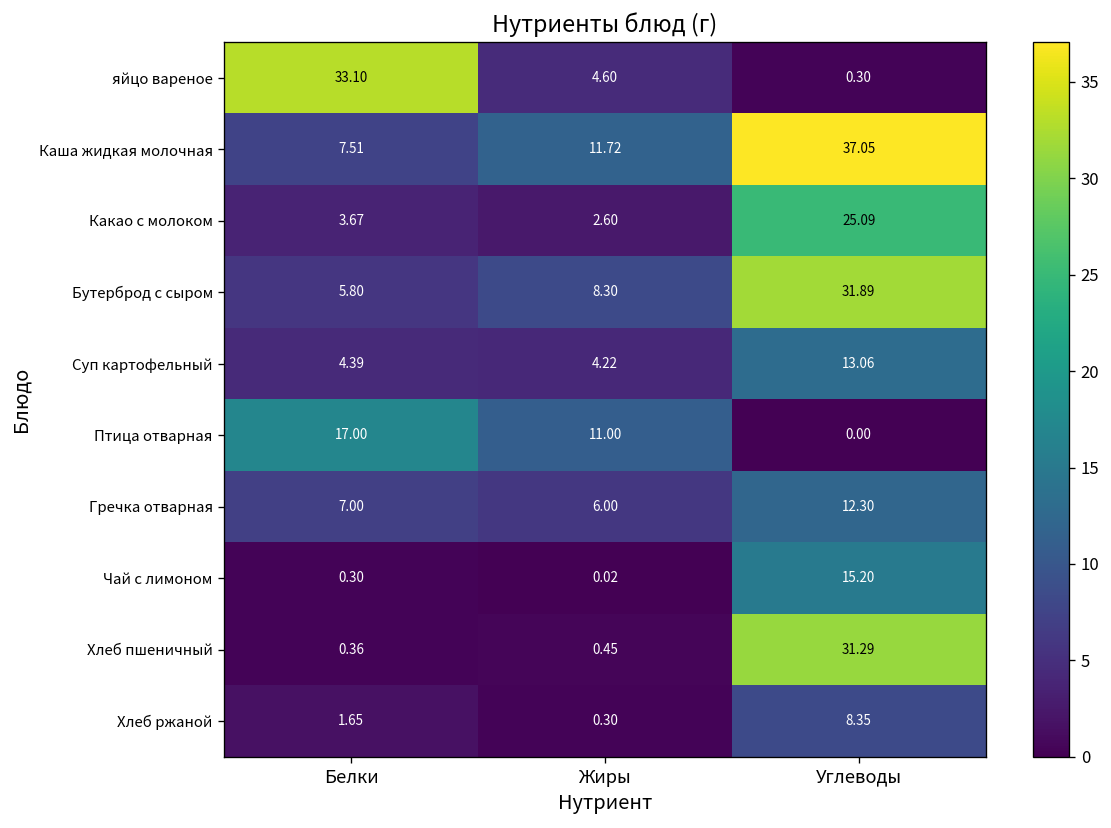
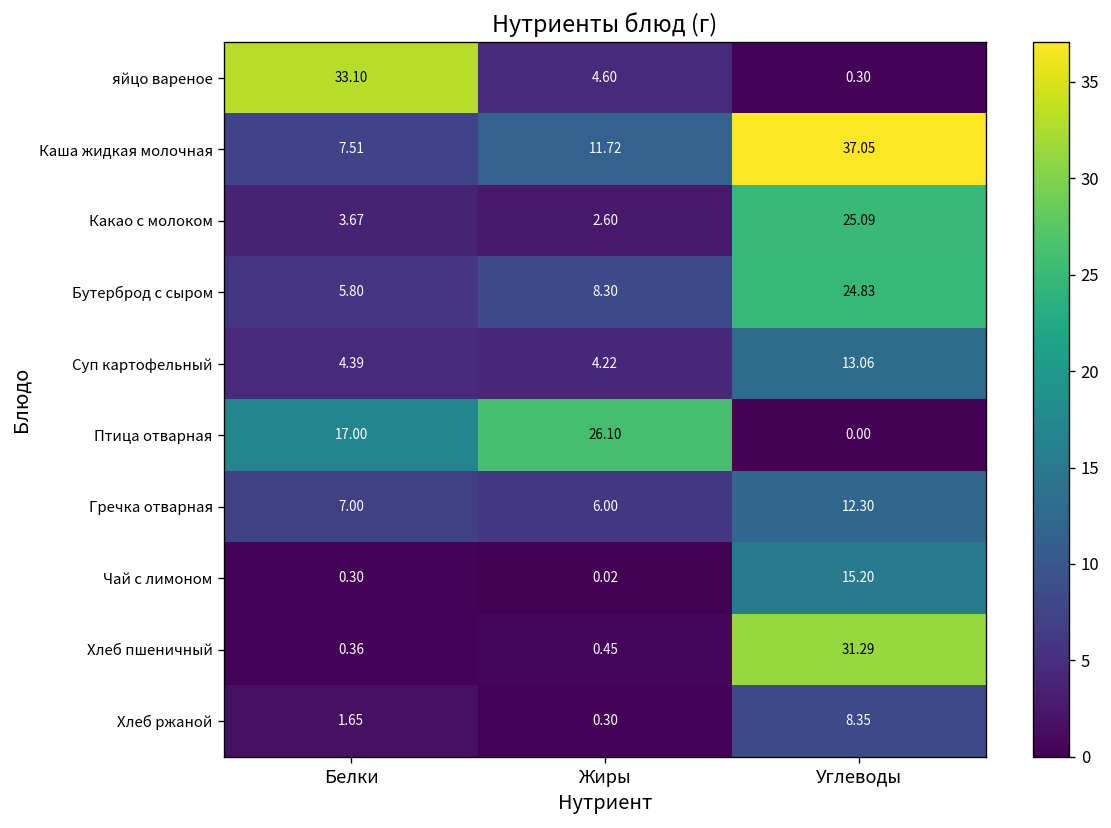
Бутерброд с сыром, Углеводы: 31.89 -> 24.83
Птица отварная, Жиры: 11.00 -> 26.10
